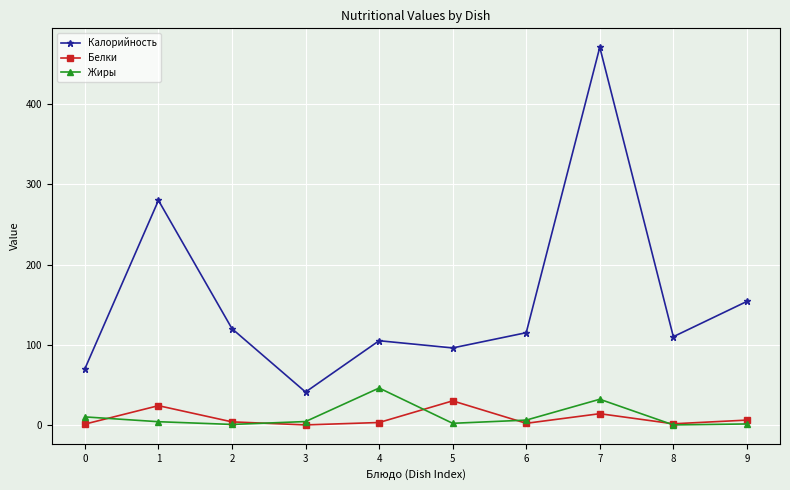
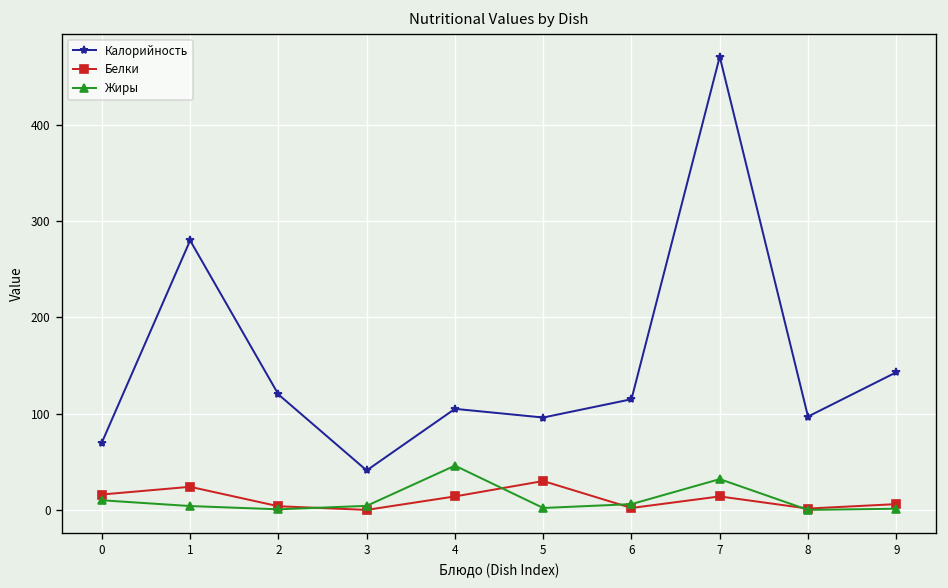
Белки, 0: 0 -> 20
Белки, 4: 0 -> 10
Калорийность, 8: 110 -> 100
Калорийность, 9: 150 -> 140
